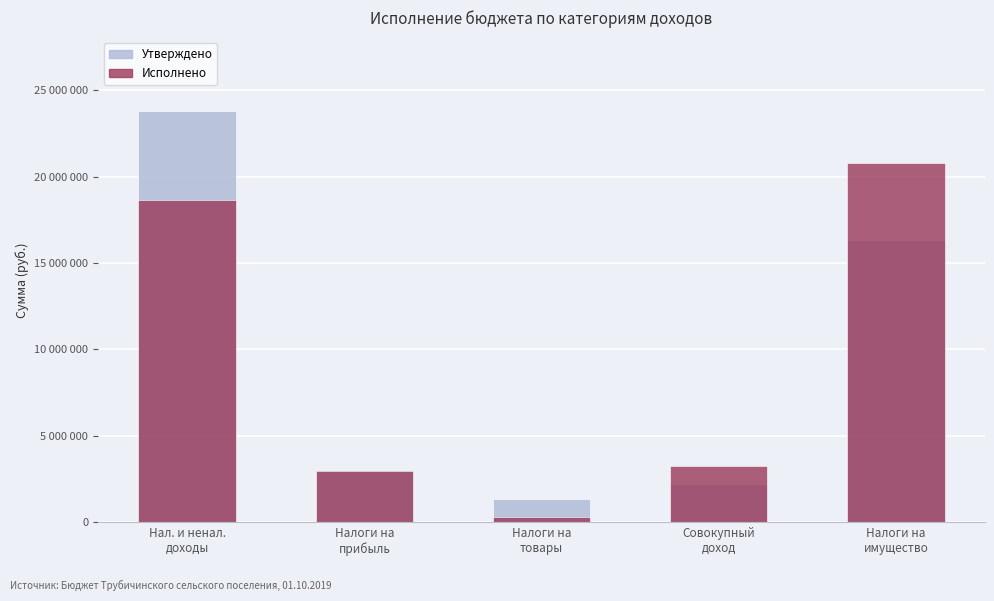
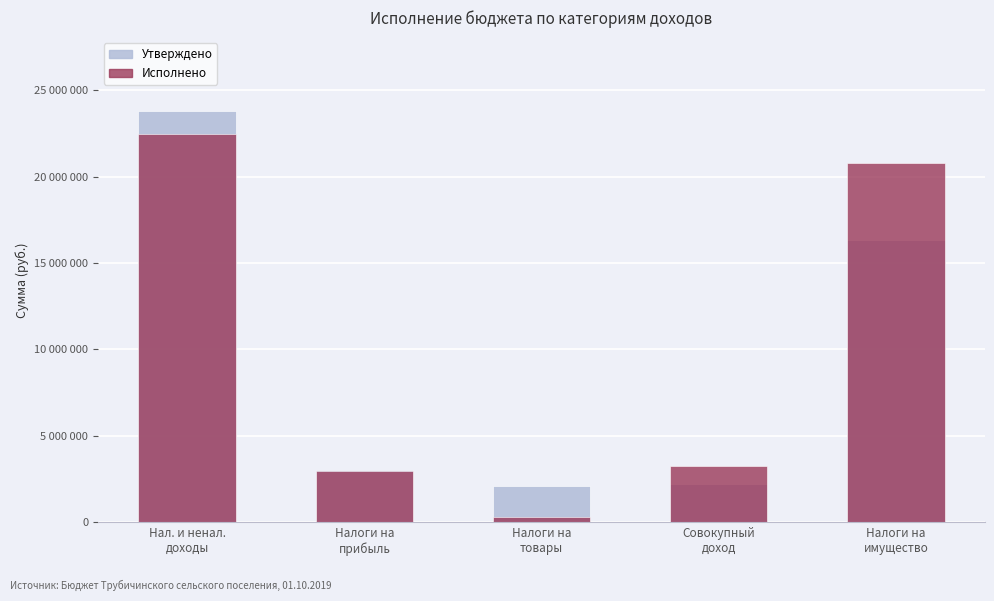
Исполнено, Нал. и ненал. доходы: 18600000 -> 22500000
Утверждено, Налоги на товары: 1400000 -> 2100000
